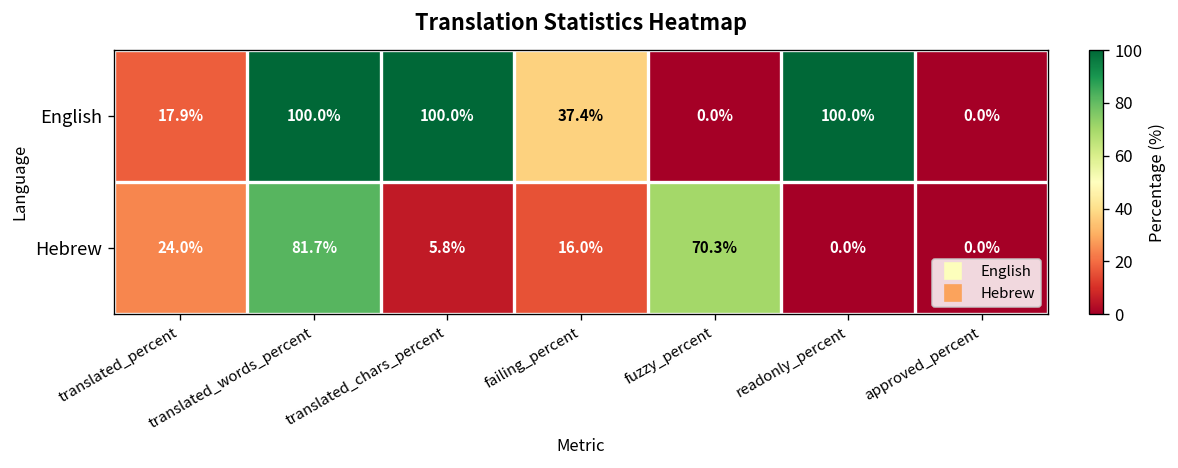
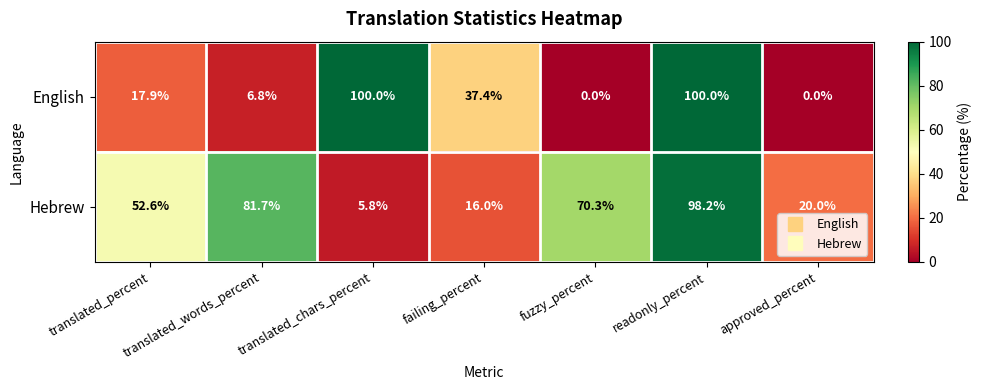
English, translated_words_percent: 100.0% -> 6.8%
Hebrew, translated_percent: 24.0% -> 52.6%
Hebrew, readonly_percent: 0.0% -> 98.2%
Hebrew, approved_percent: 0.0% -> 20.0%
